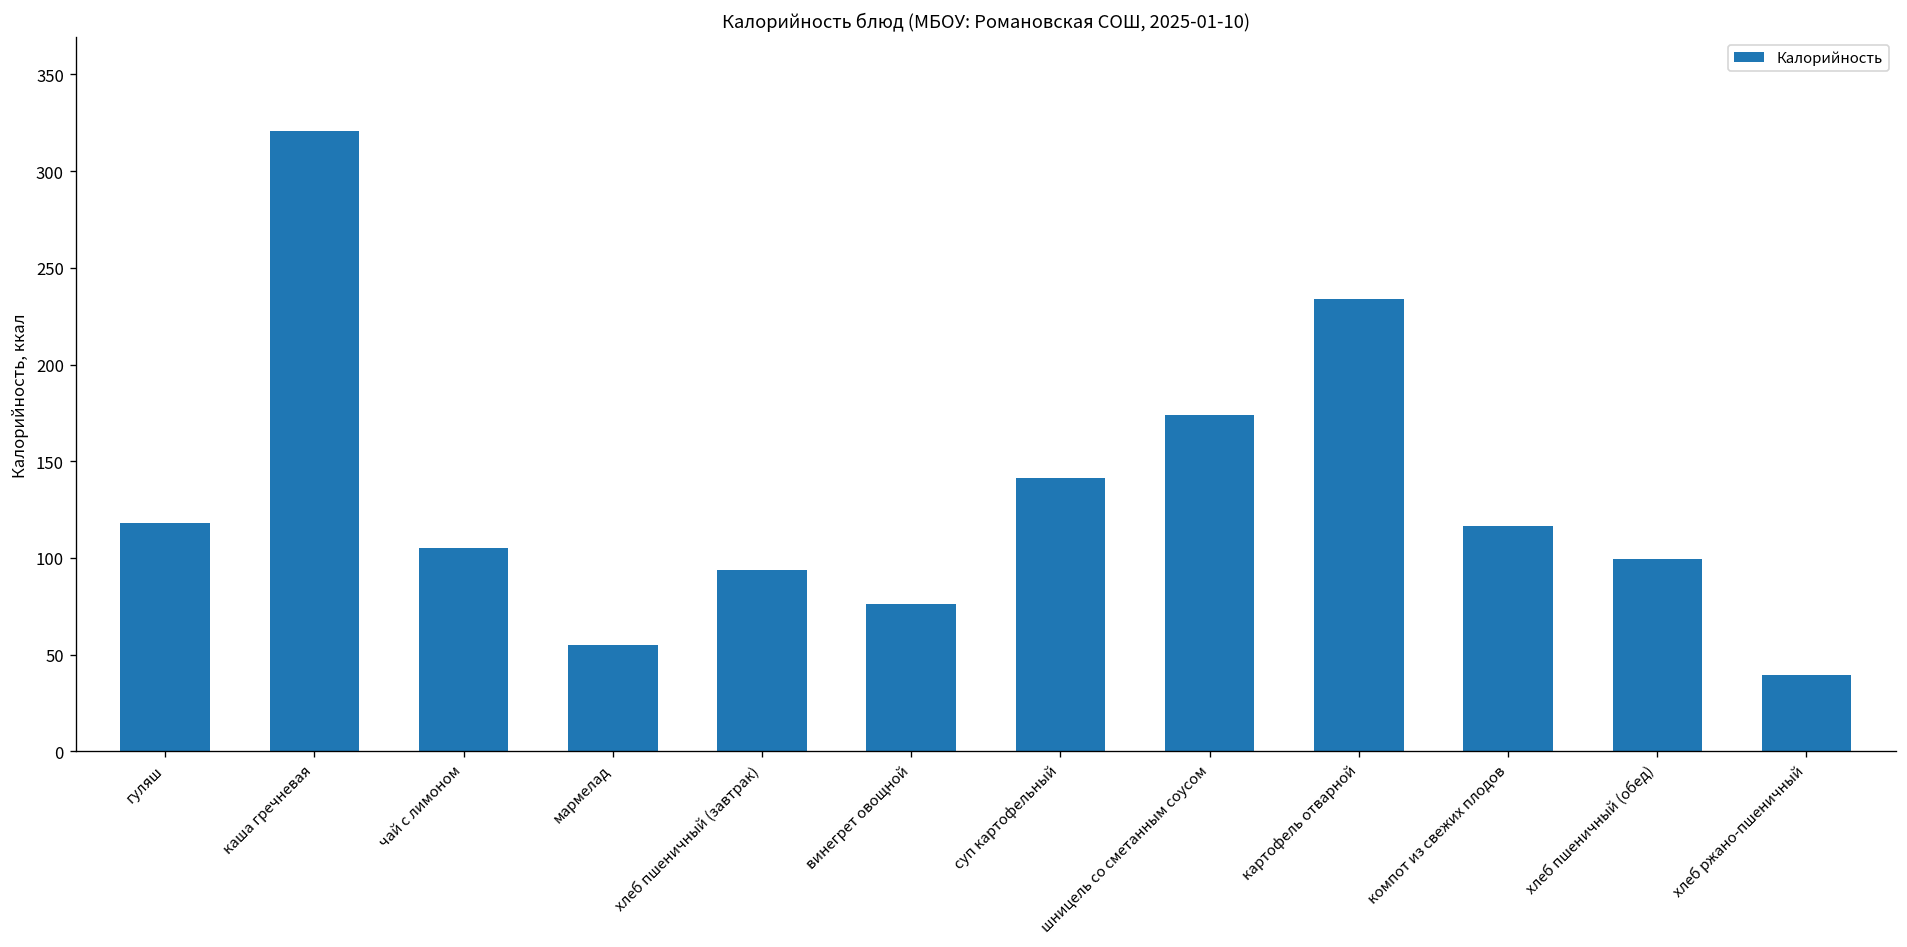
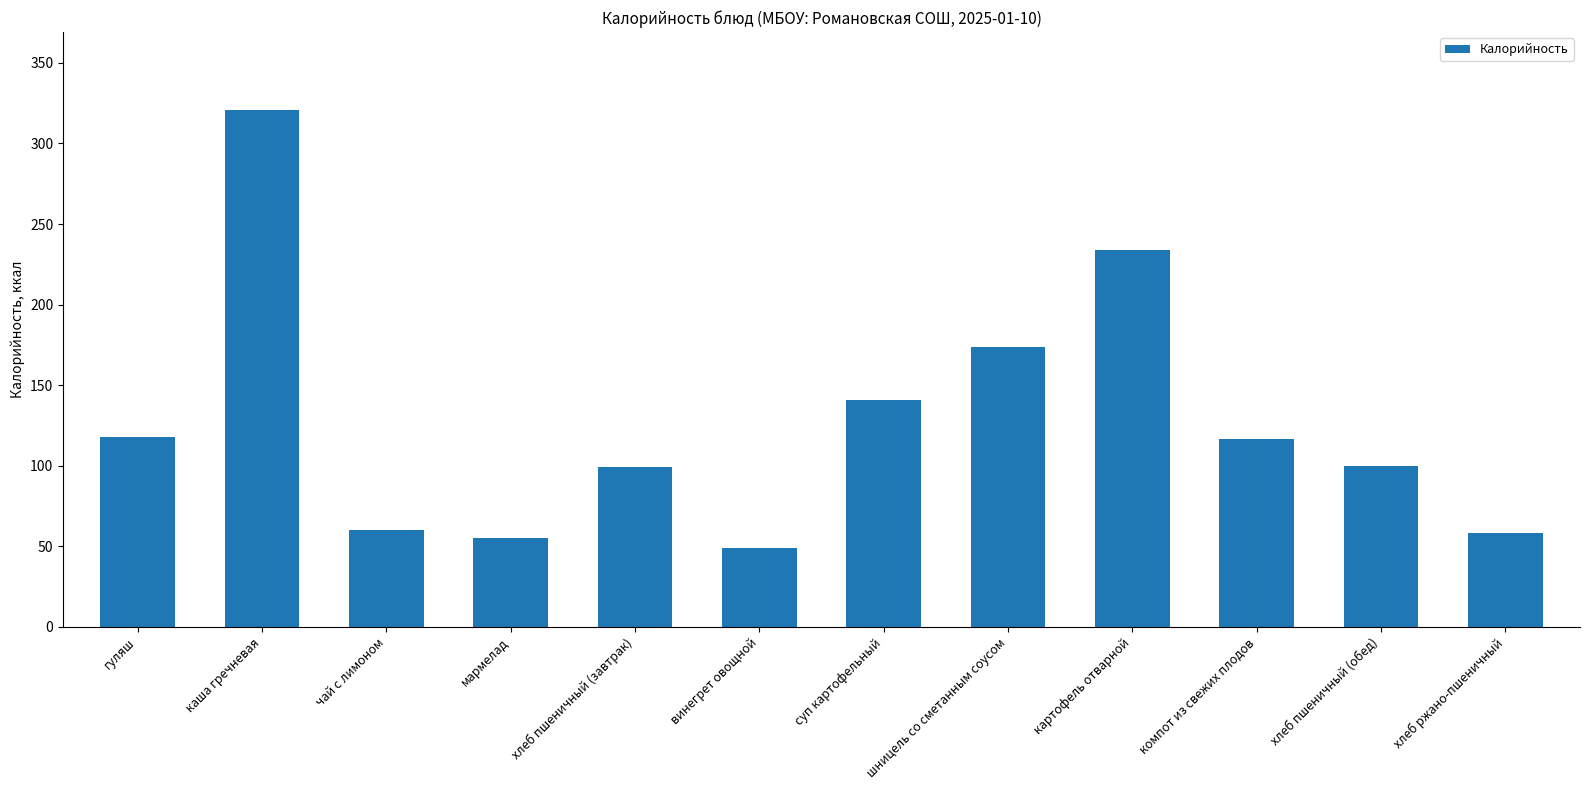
чай с лимоном: 105 -> 60
хлеб пшеничный (завтрак): 94 -> 100
винегрет овощной: 76 -> 49
хлеб ржано-пшеничный: 40 -> 58
